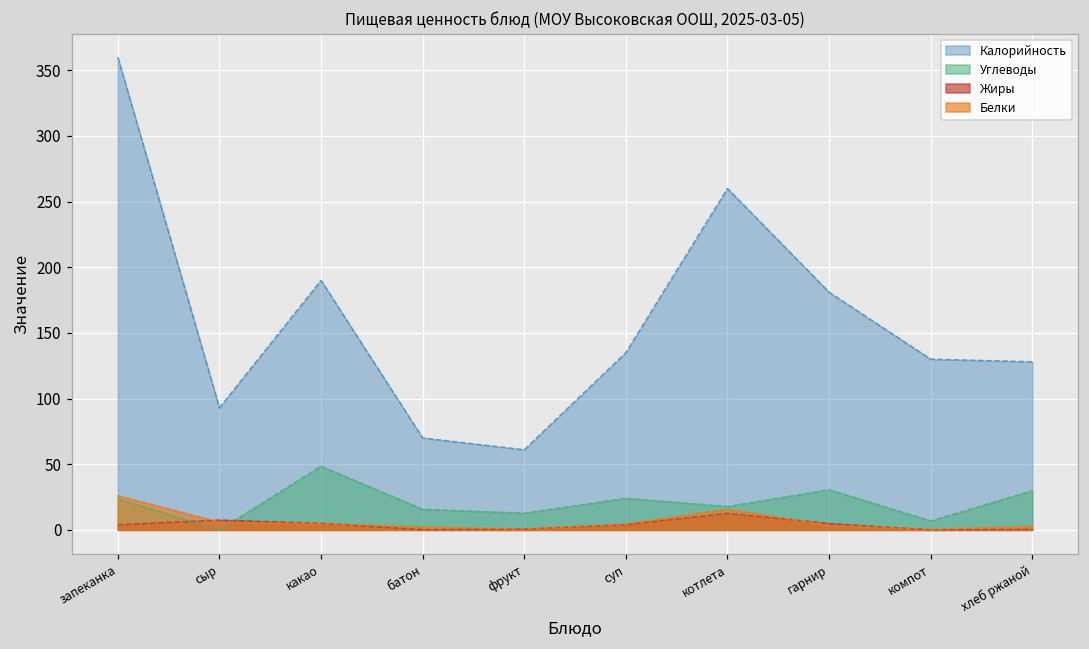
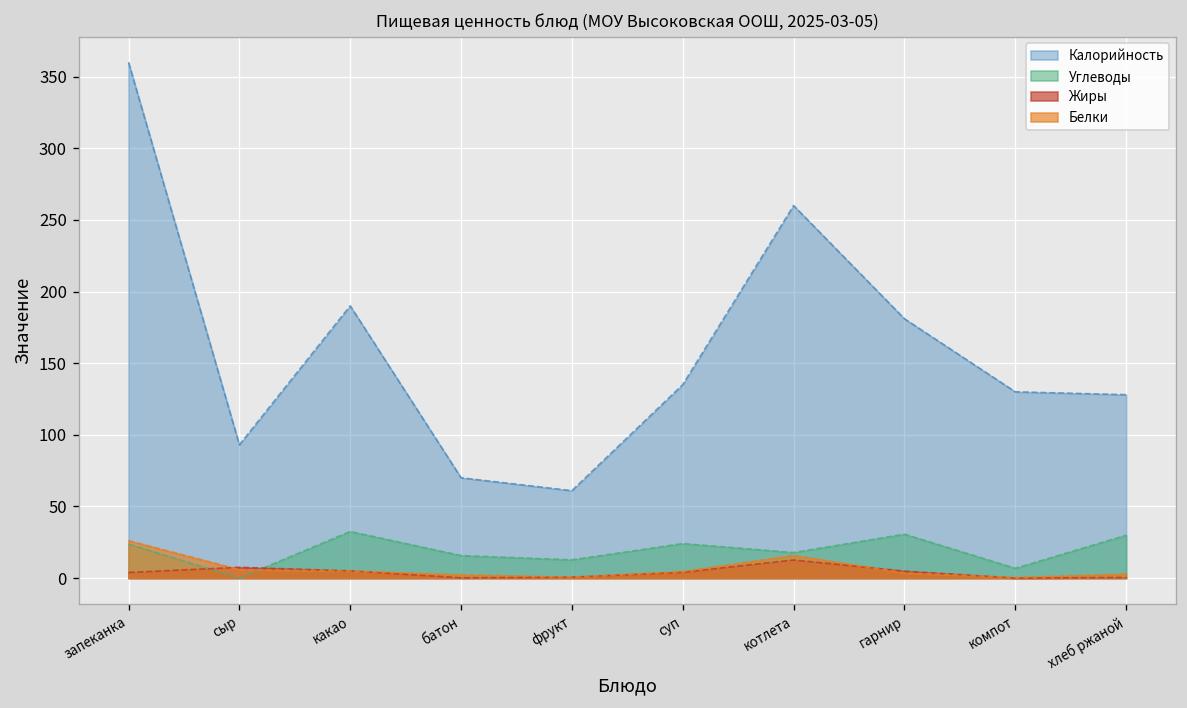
Углеводы, какао: 49 -> 33
